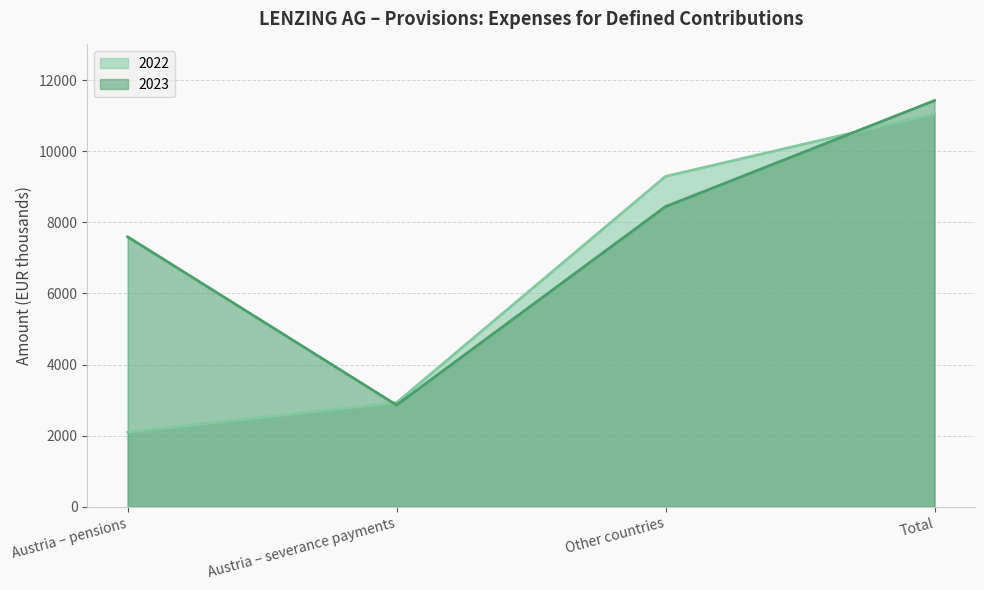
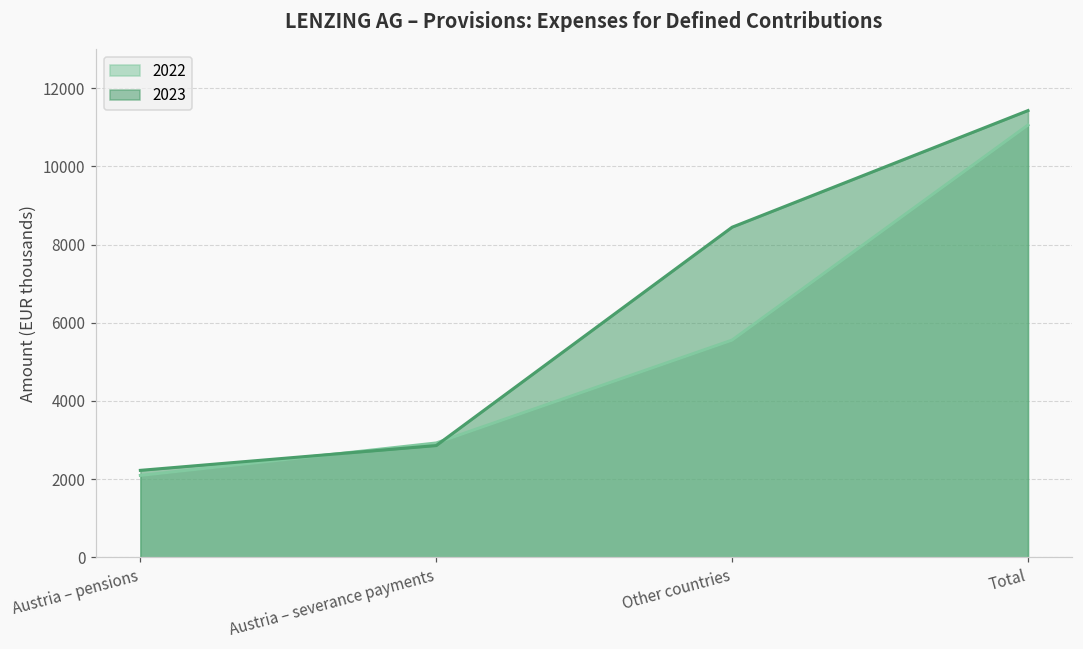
2023, Austria – pensions: 7600 -> 2200
2022, Other countries: 9300 -> 5600
